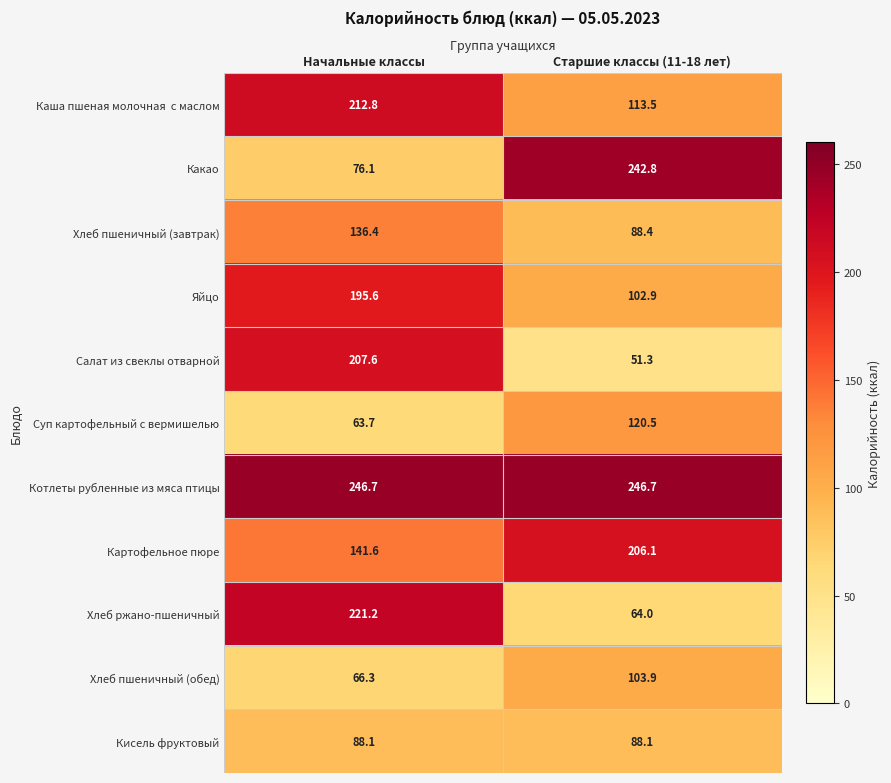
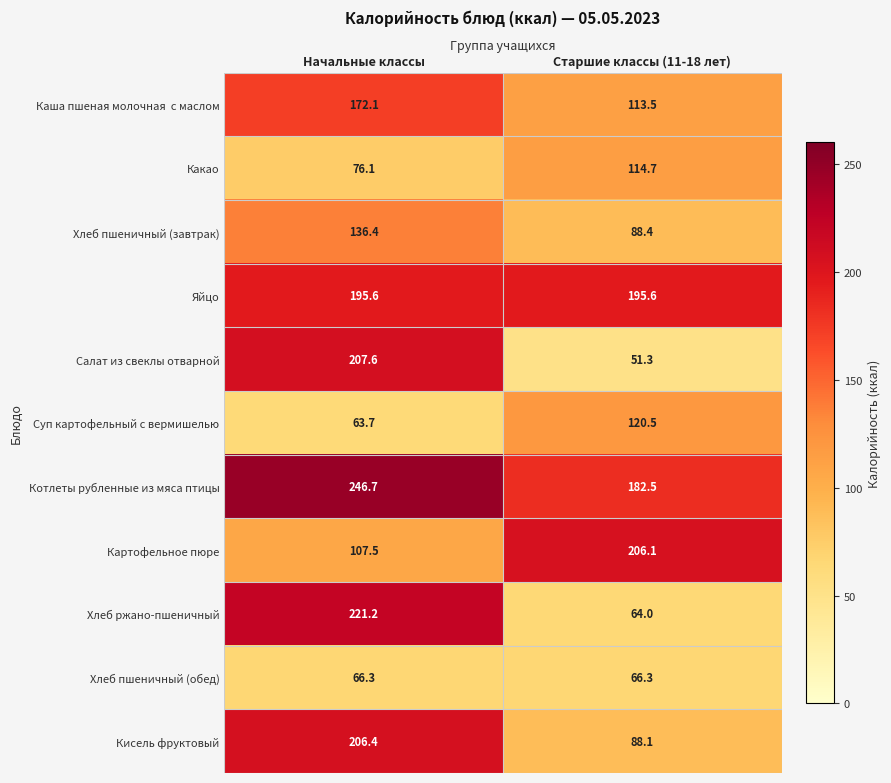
Каша пшеная молочная с маслом, Начальные классы: 212.8 -> 172.1
Какао, Старшие классы (11-18 лет): 242.8 -> 114.7
Яйцо, Старшие классы (11-18 лет): 102.9 -> 195.6
Котлеты рубленные из мяса птицы, Старшие классы (11-18 лет): 246.7 -> 182.5
Картофельное пюре, Начальные классы: 141.6 -> 107.5
Хлеб пшеничный (обед), Старшие классы (11-18 лет): 103.9 -> 66.3
Кисель фруктовый, Начальные классы: 88.1 -> 206.4
